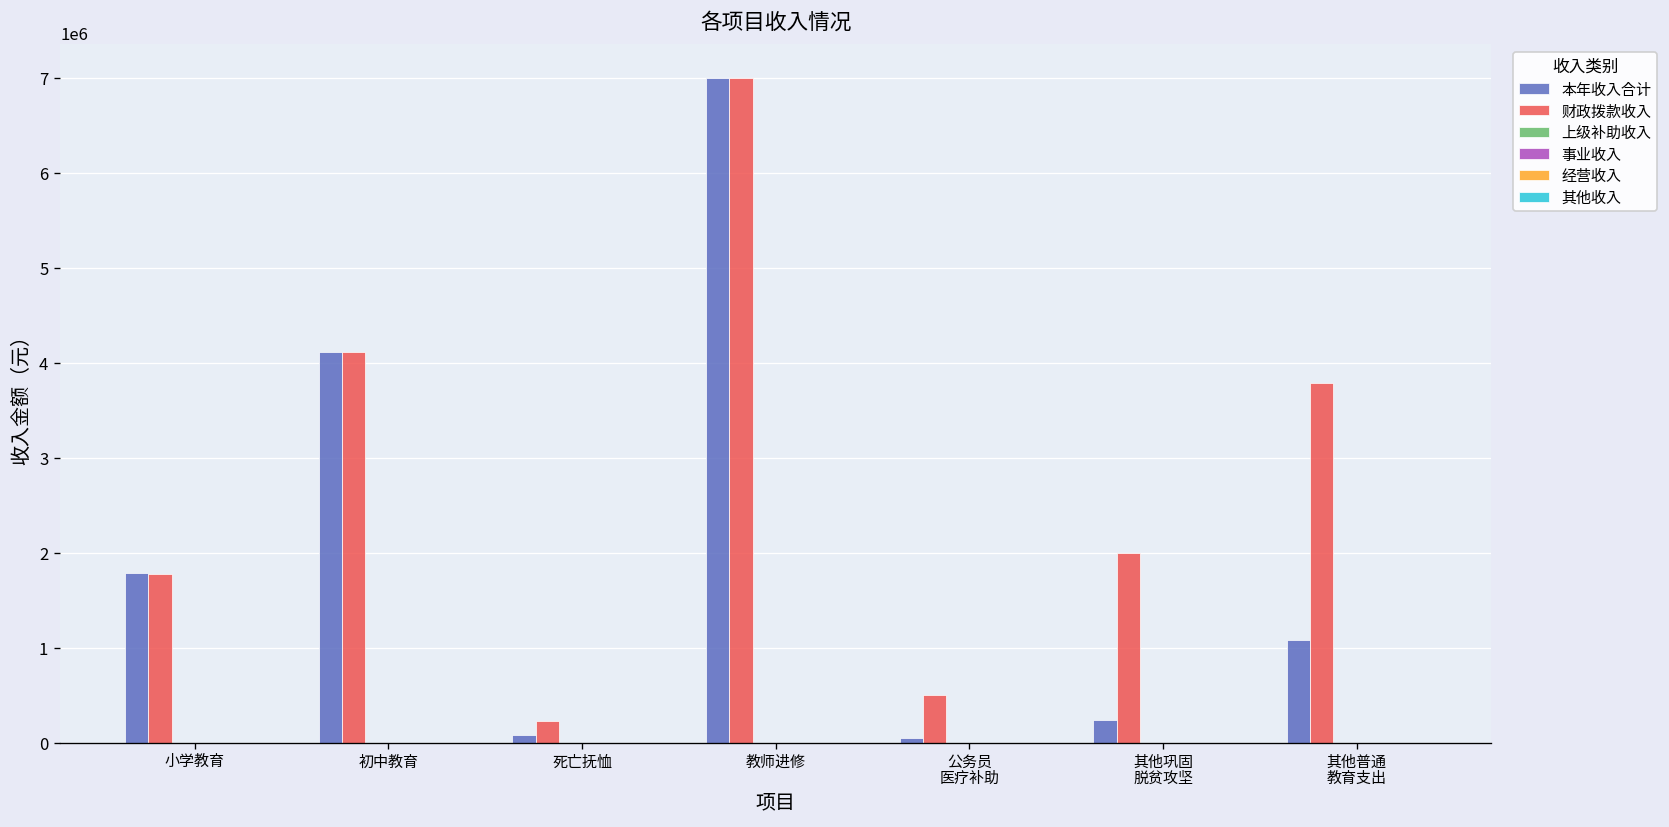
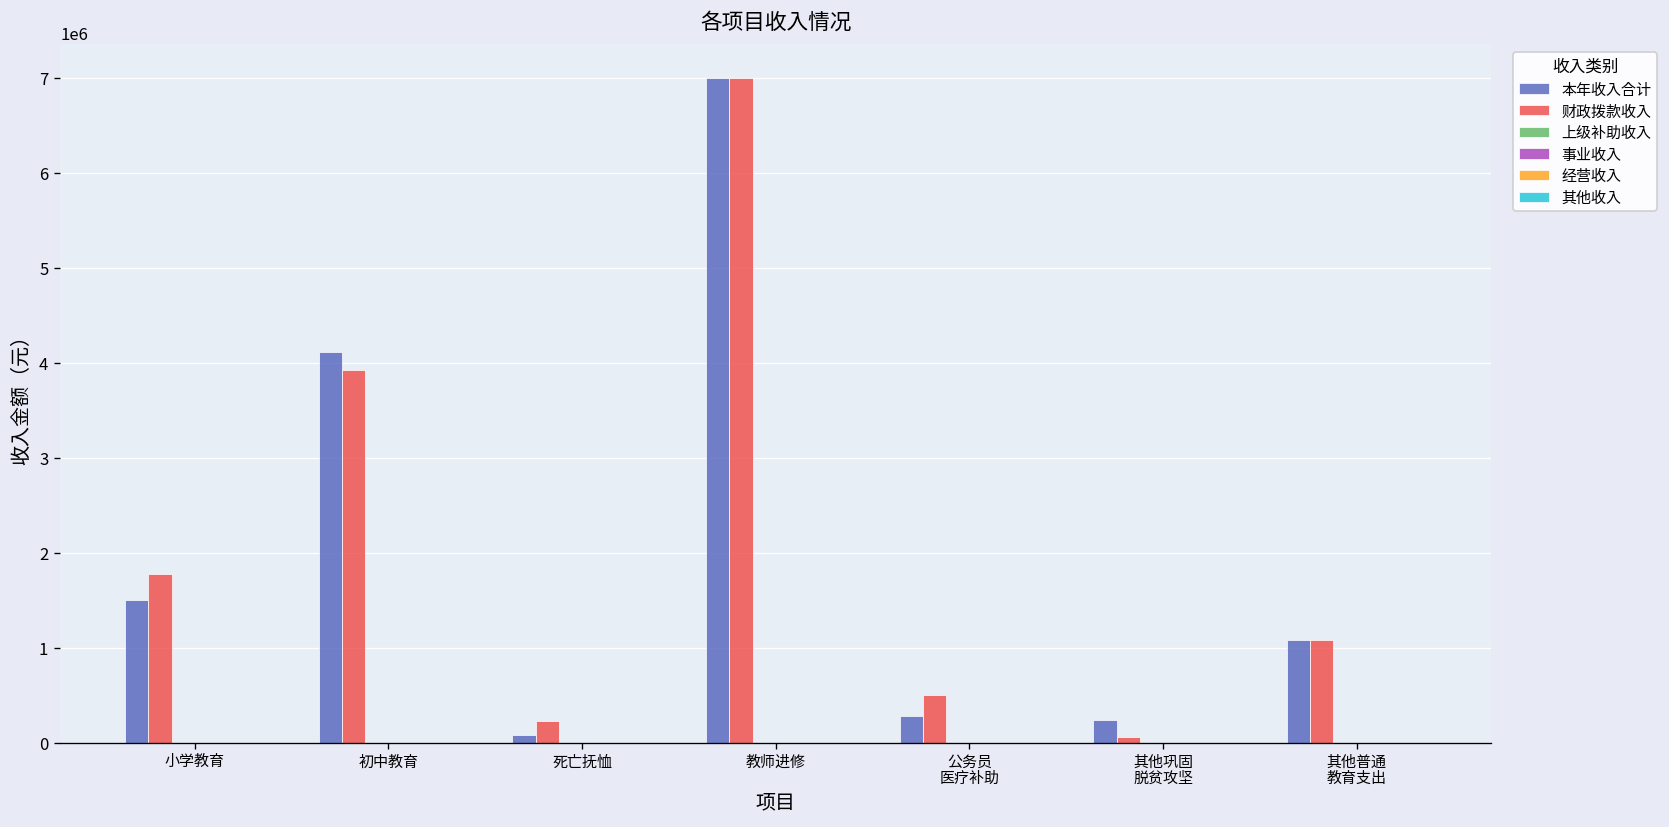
本年收入合计, 小学教育: 1800000 -> 1500000
财政拨款收入, 初中教育: 4100000 -> 3900000
本年收入合计, 公务员 医疗补助: 100000 -> 300000
财政拨款收入, 其他巩固 脱贫攻坚: 2000000 -> 100000
财政拨款收入, 其他普通 教育支出: 3800000 -> 1100000
